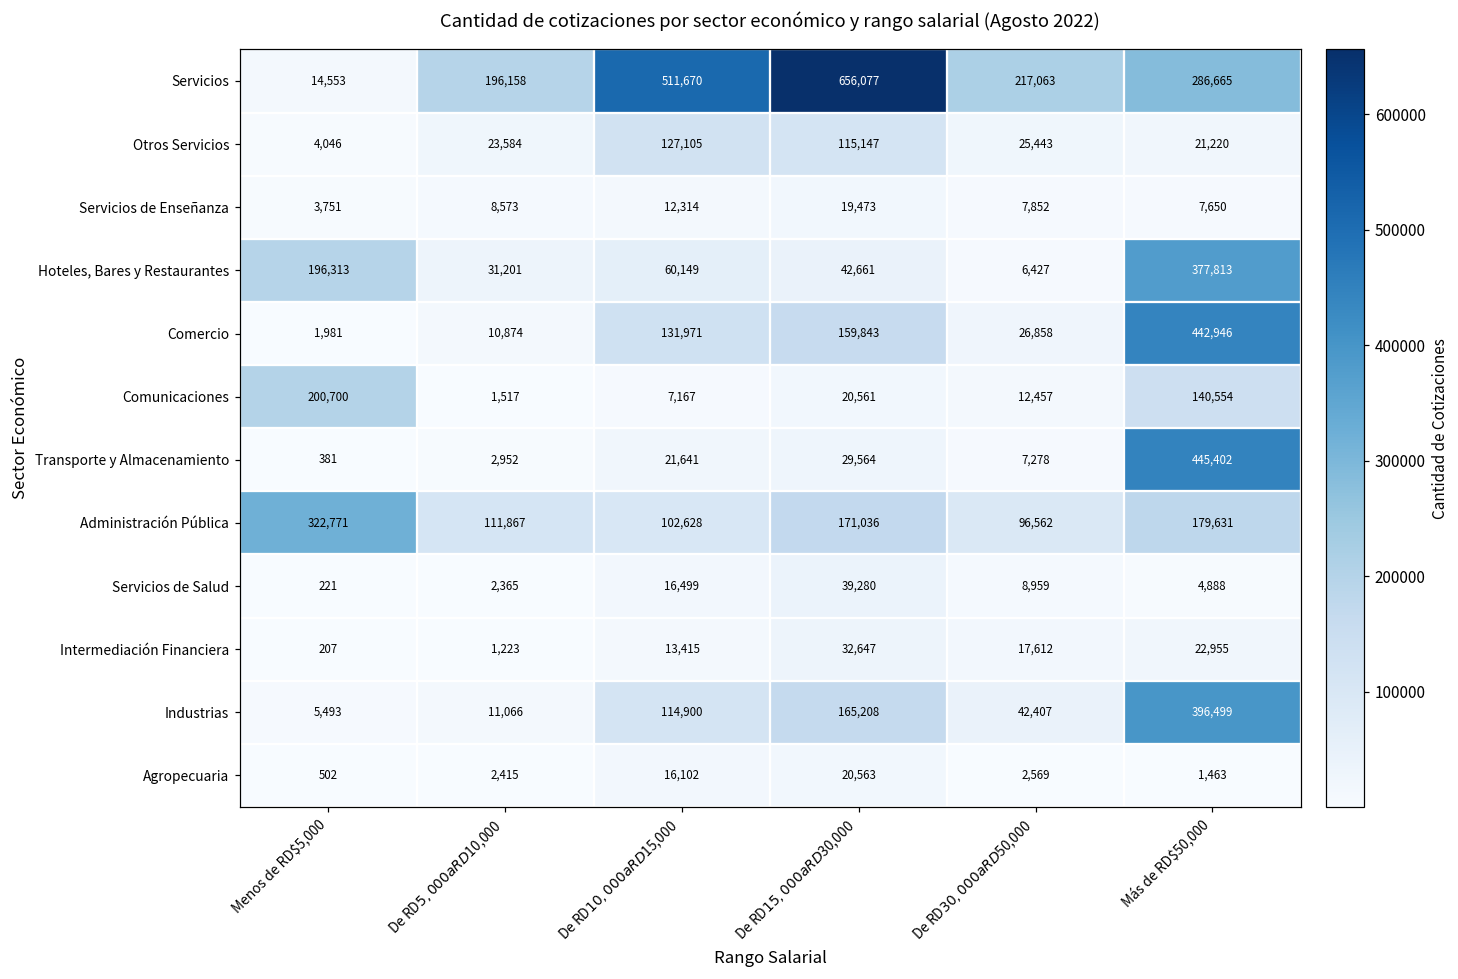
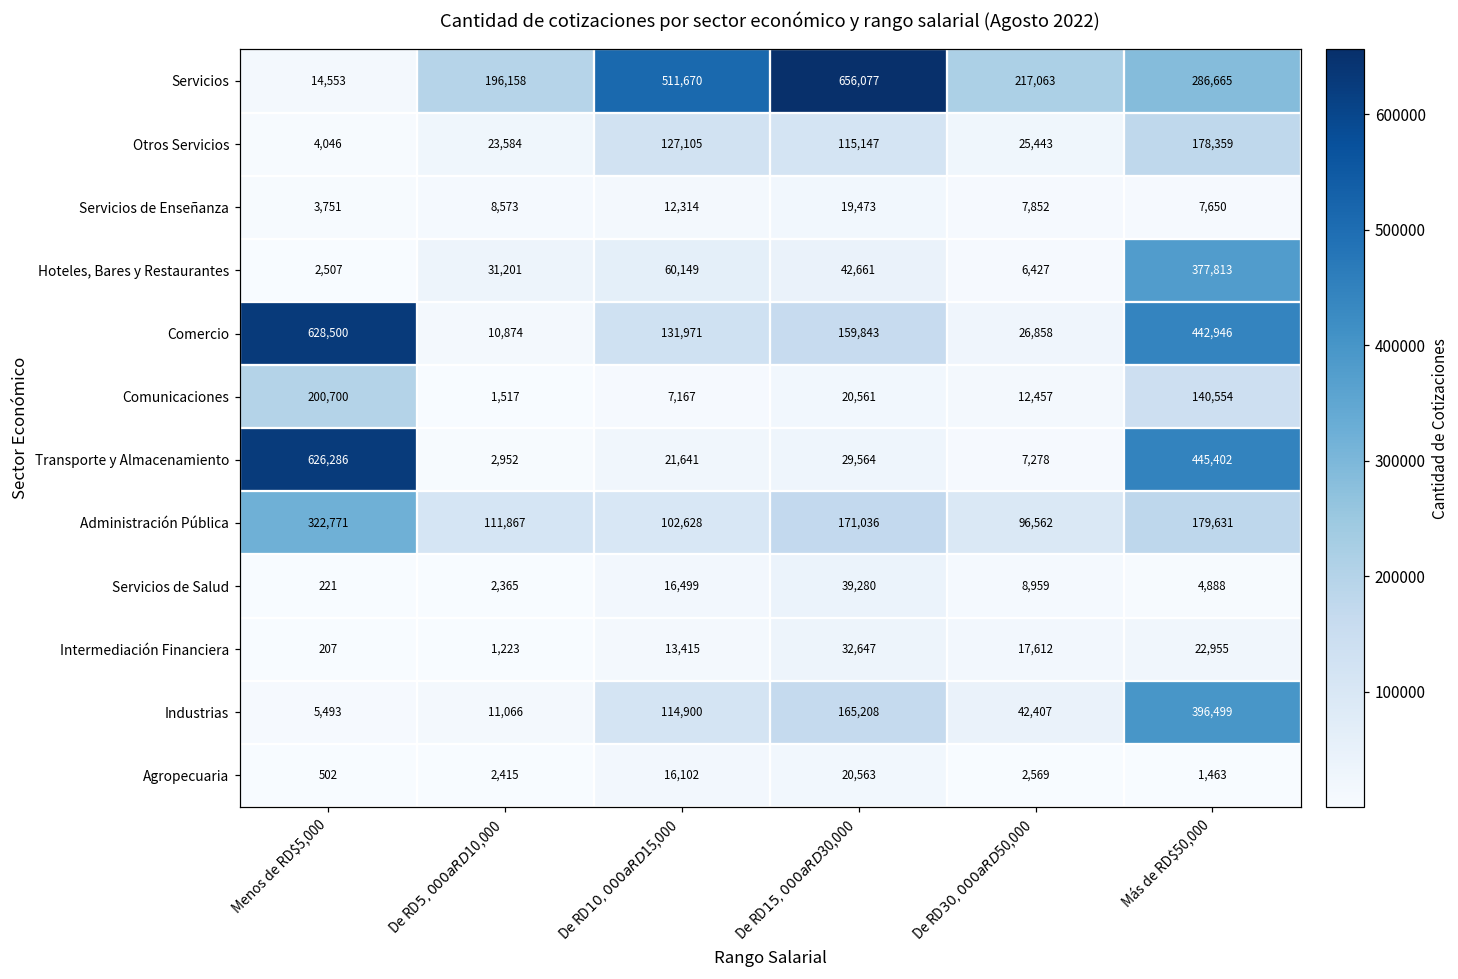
Otros Servicios, Más de RD$50,000: 21,220 -> 178,359
Hoteles, Bares y Restaurantes, Menos de RD$5,000: 196,313 -> 2,507
Comercio, Menos de RD$5,000: 1,981 -> 628,500
Transporte y Almacenamiento, Menos de RD$5,000: 381 -> 626,286
